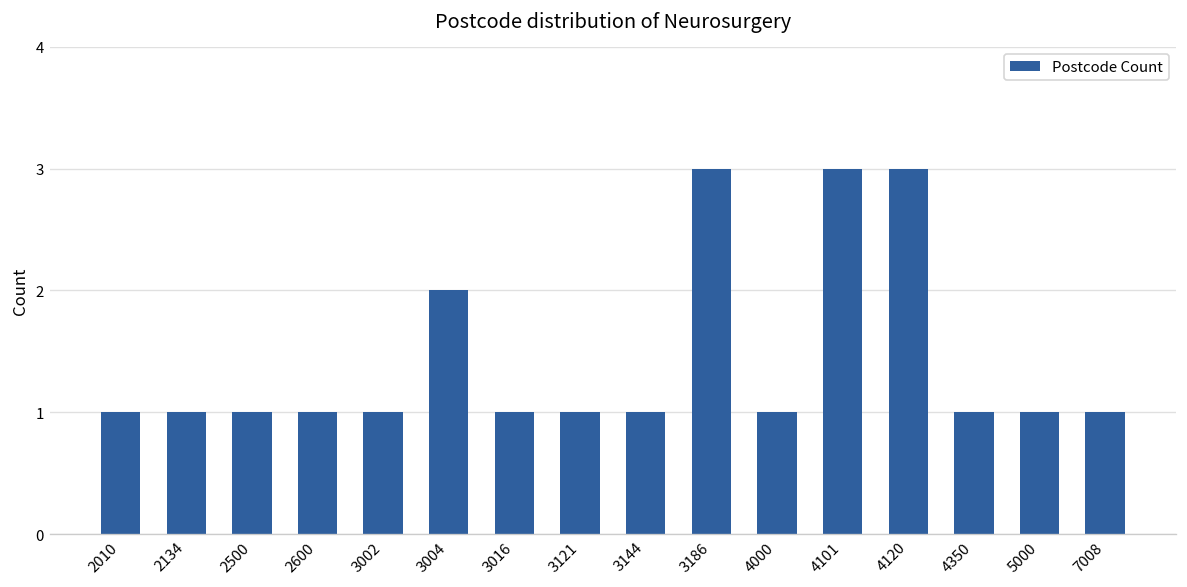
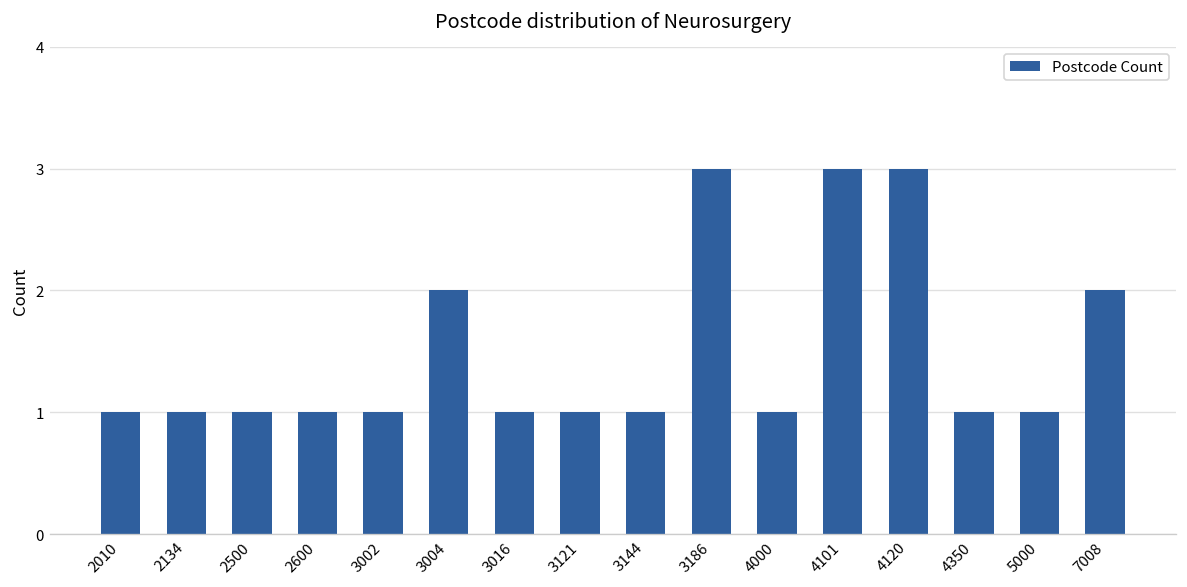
7008: 1 -> 2
